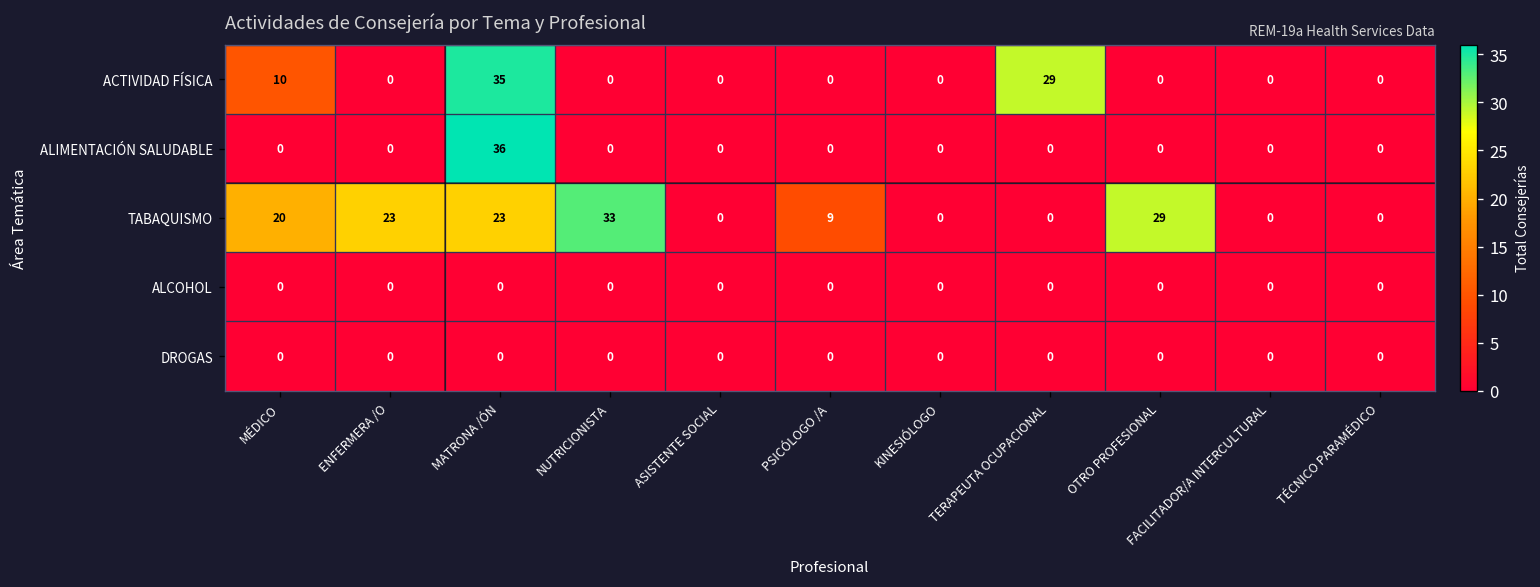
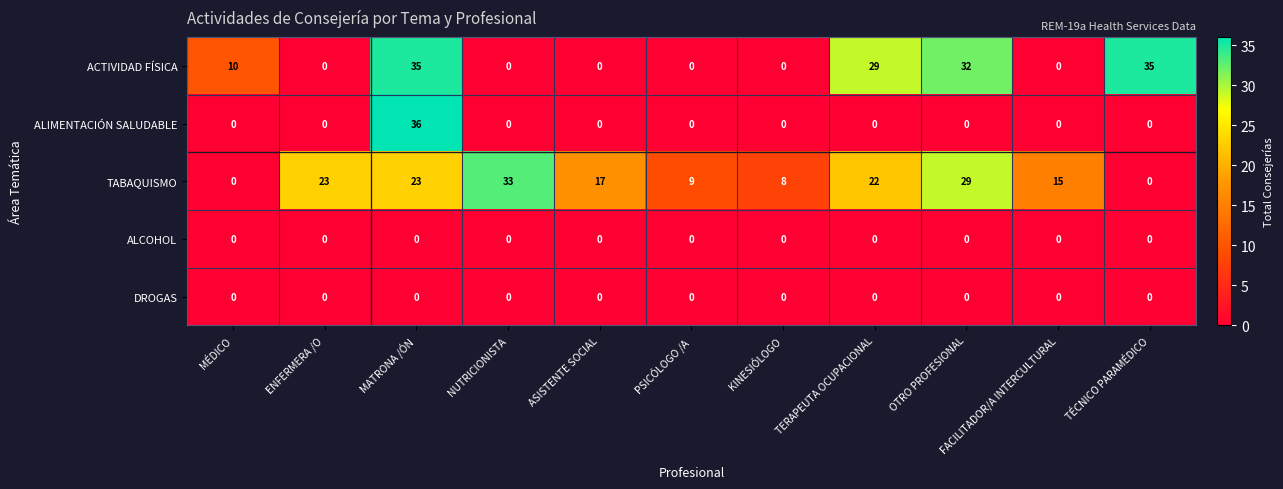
ACTIVIDAD FÍSICA, OTRO PROFESIONAL: 0 -> 32
ACTIVIDAD FÍSICA, TÉCNICO PARAMÉDICO: 0 -> 35
TABAQUISMO, MÉDICO: 20 -> 0
TABAQUISMO, ASISTENTE SOCIAL: 0 -> 17
TABAQUISMO, KINESIÓLOGO: 0 -> 8
TABAQUISMO, TERAPEUTA OCUPACIONAL: 0 -> 22
TABAQUISMO, FACILITADOR/A INTERCULTURAL: 0 -> 15
